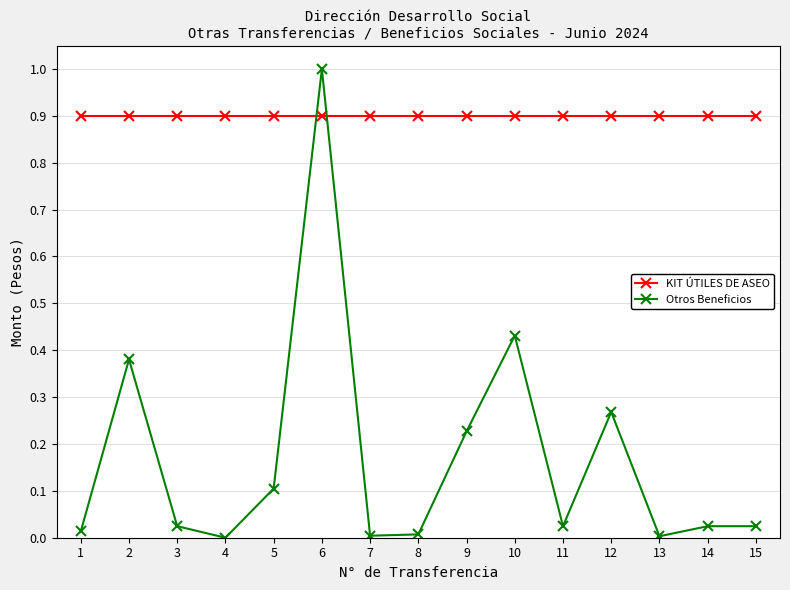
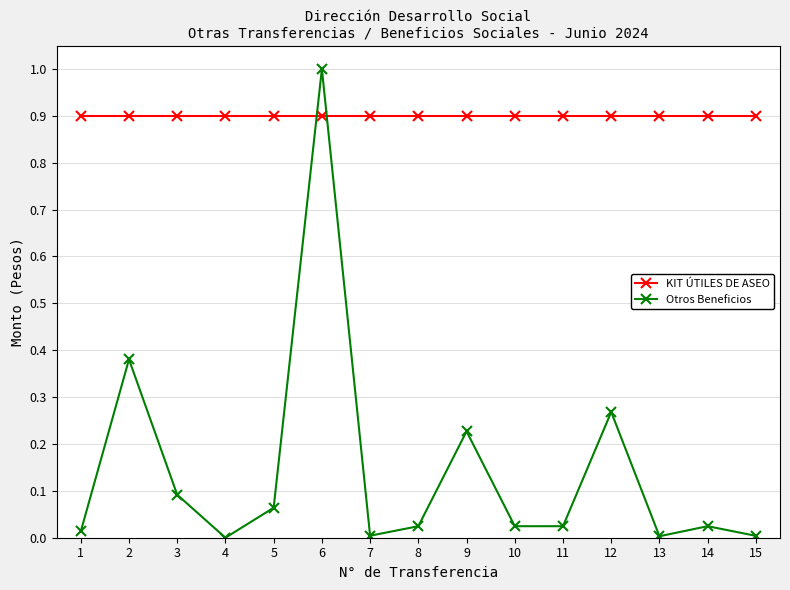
Otros Beneficios, 3: 0.02 -> 0.09
Otros Beneficios, 5: 0.10 -> 0.06
Otros Beneficios, 8: 0.01 -> 0.02
Otros Beneficios, 10: 0.43 -> 0.02
Otros Beneficios, 15: 0.02 -> 0.00
